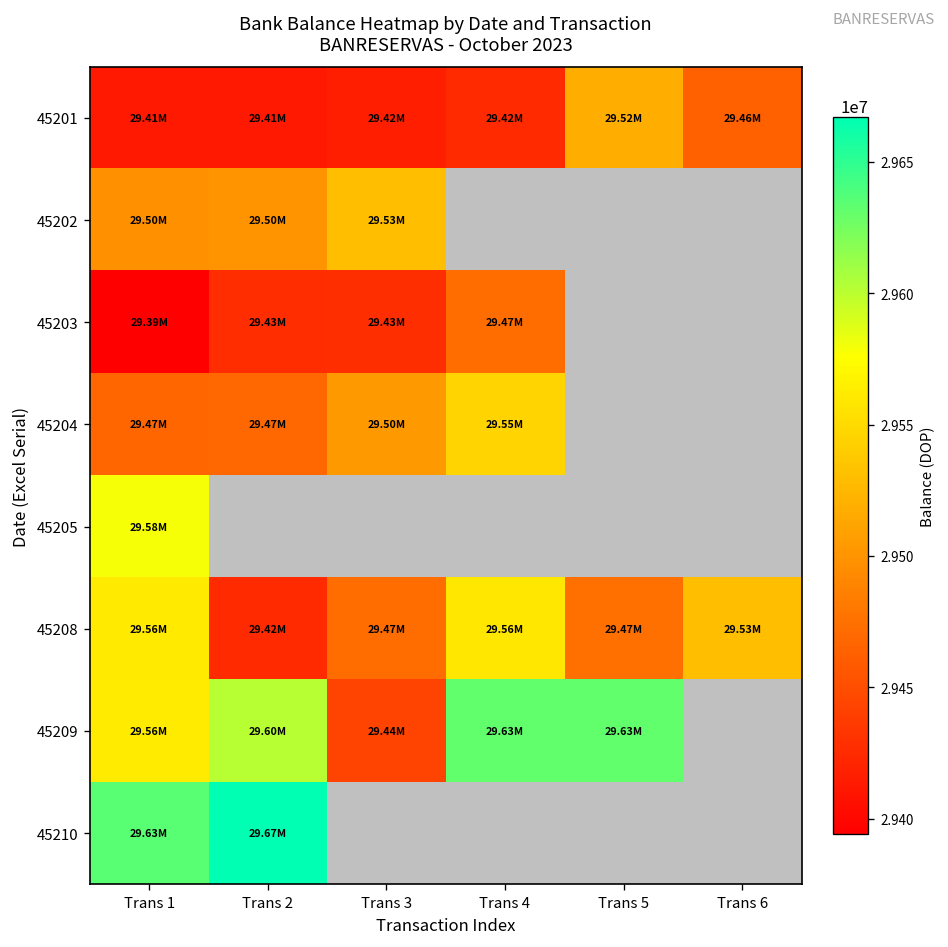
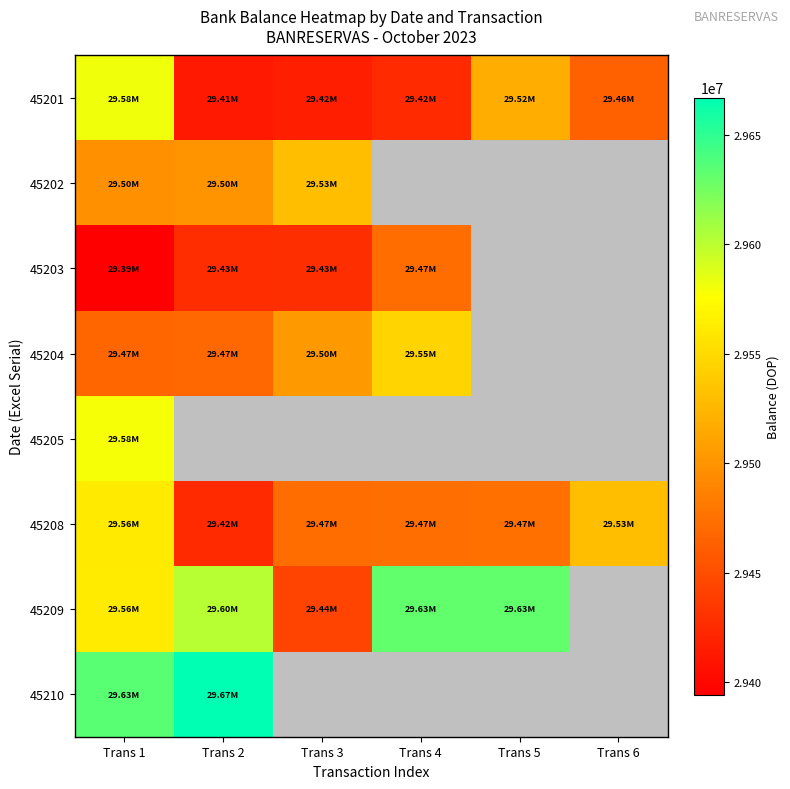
45201, Trans 1: 29.41M -> 29.58M
45208, Trans 4: 29.56M -> 29.47M
